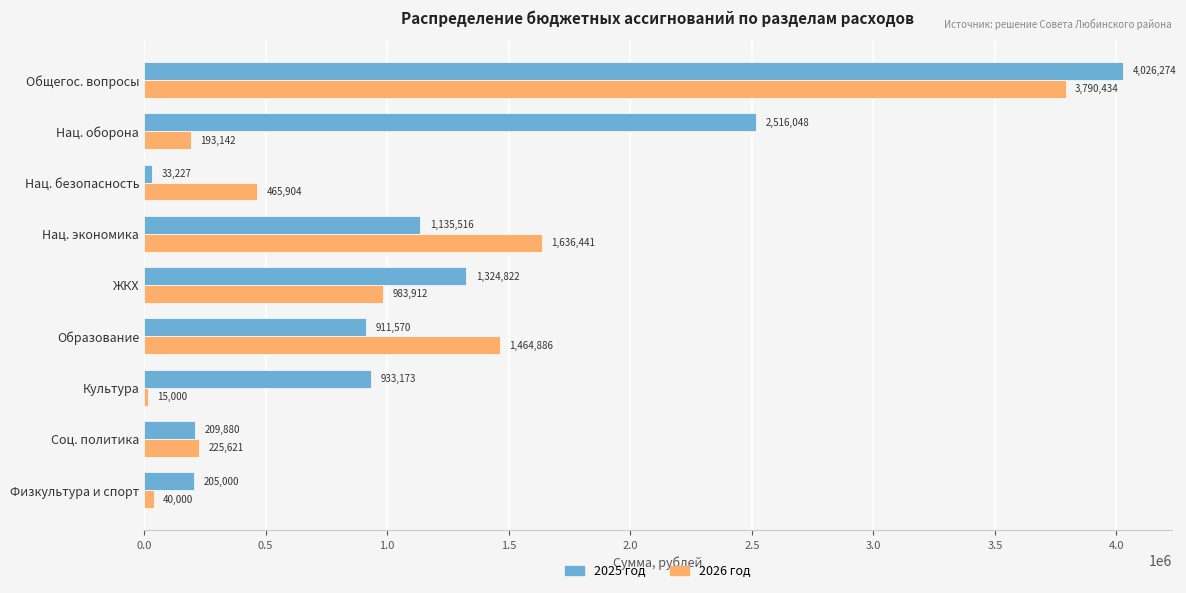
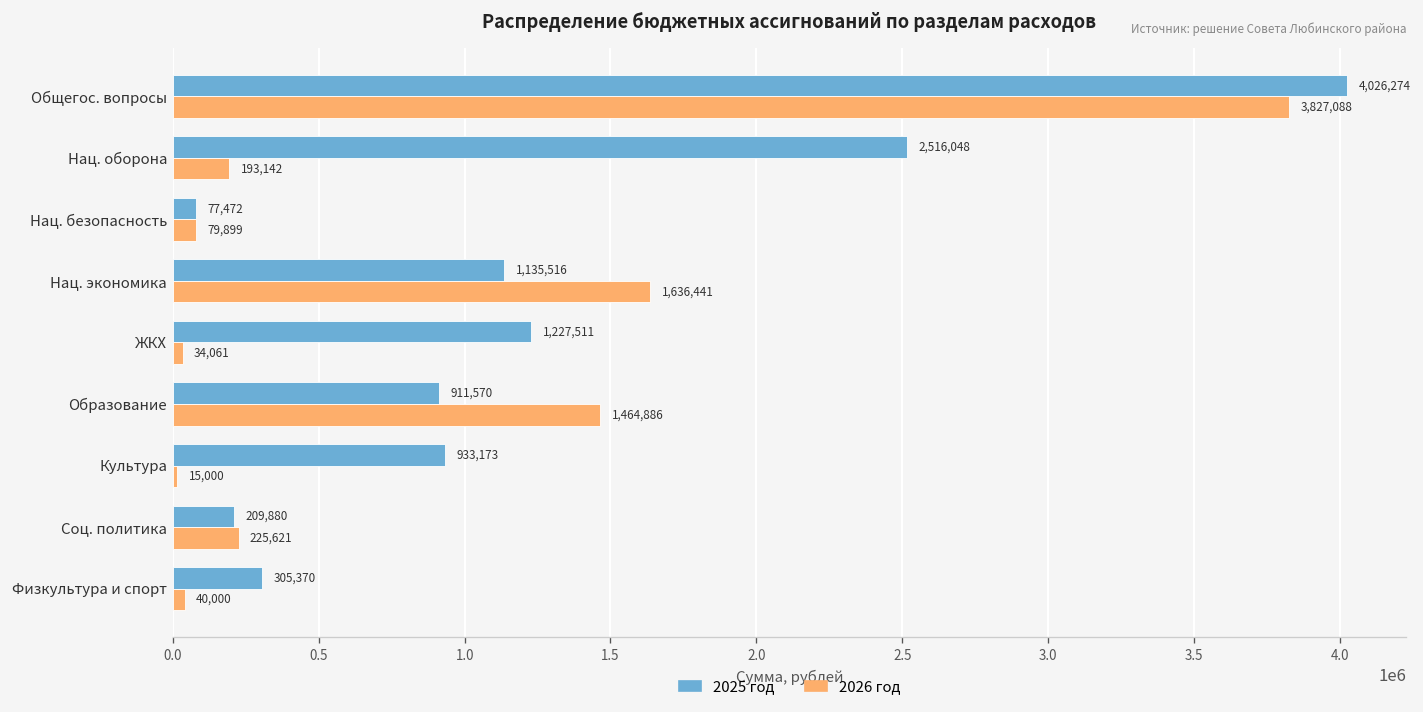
2026 год, Общегос. вопросы: 3,790,434 -> 3,827,088
2025 год, Нац. безопасность: 33,227 -> 77,472
2026 год, Нац. безопасность: 465,904 -> 79,899
2025 год, ЖКХ: 1,324,822 -> 1,227,511
2026 год, ЖКХ: 983,912 -> 34,061
2025 год, Физкультура и спорт: 205,000 -> 305,370
